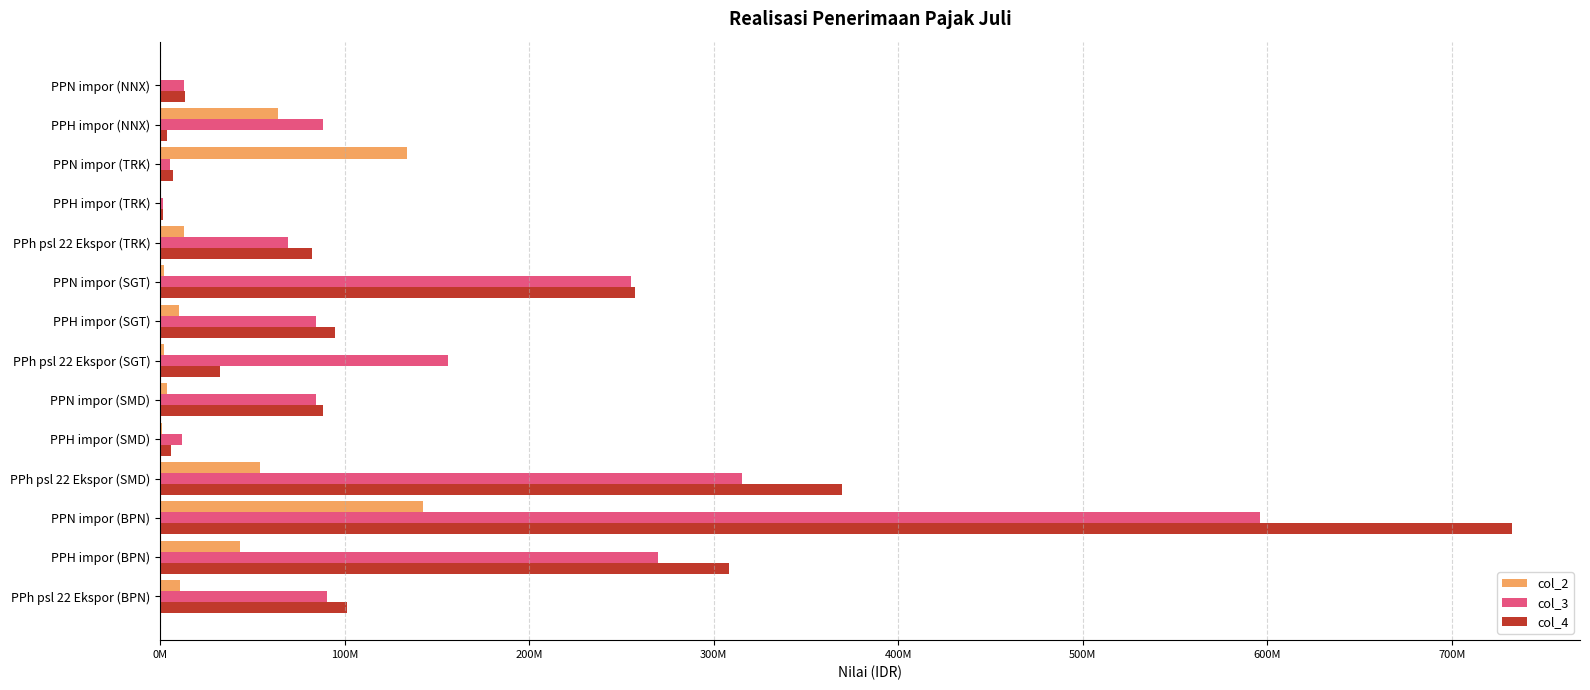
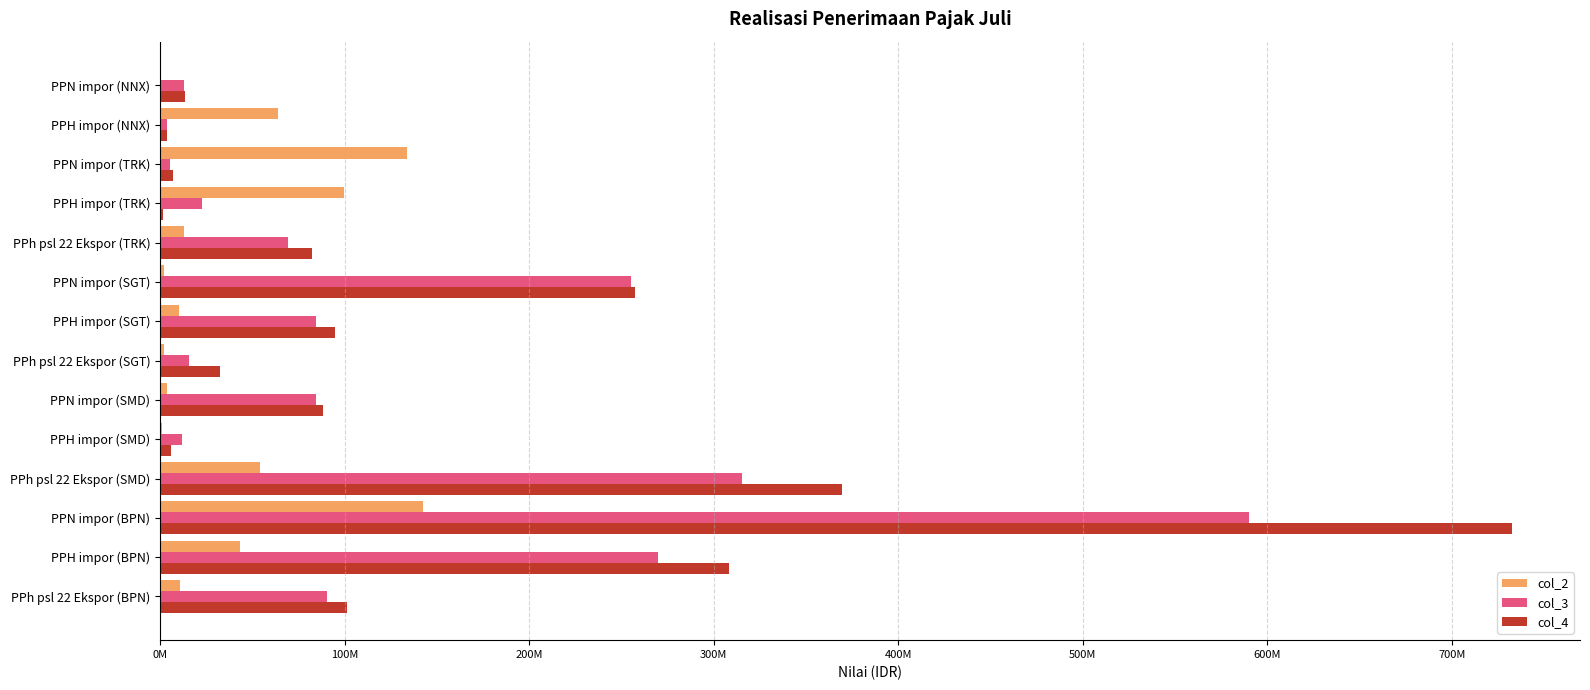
col_3, PPH impor (NNX): 88000000 -> 4000000
col_2, PPH impor (TRK): 0 -> 100000000
col_3, PPH impor (TRK): 1000000 -> 23000000
col_3, PPh psl 22 Ekspor (SGT): 156000000 -> 16000000
col_3, PPN impor (BPN): 596000000 -> 590000000
